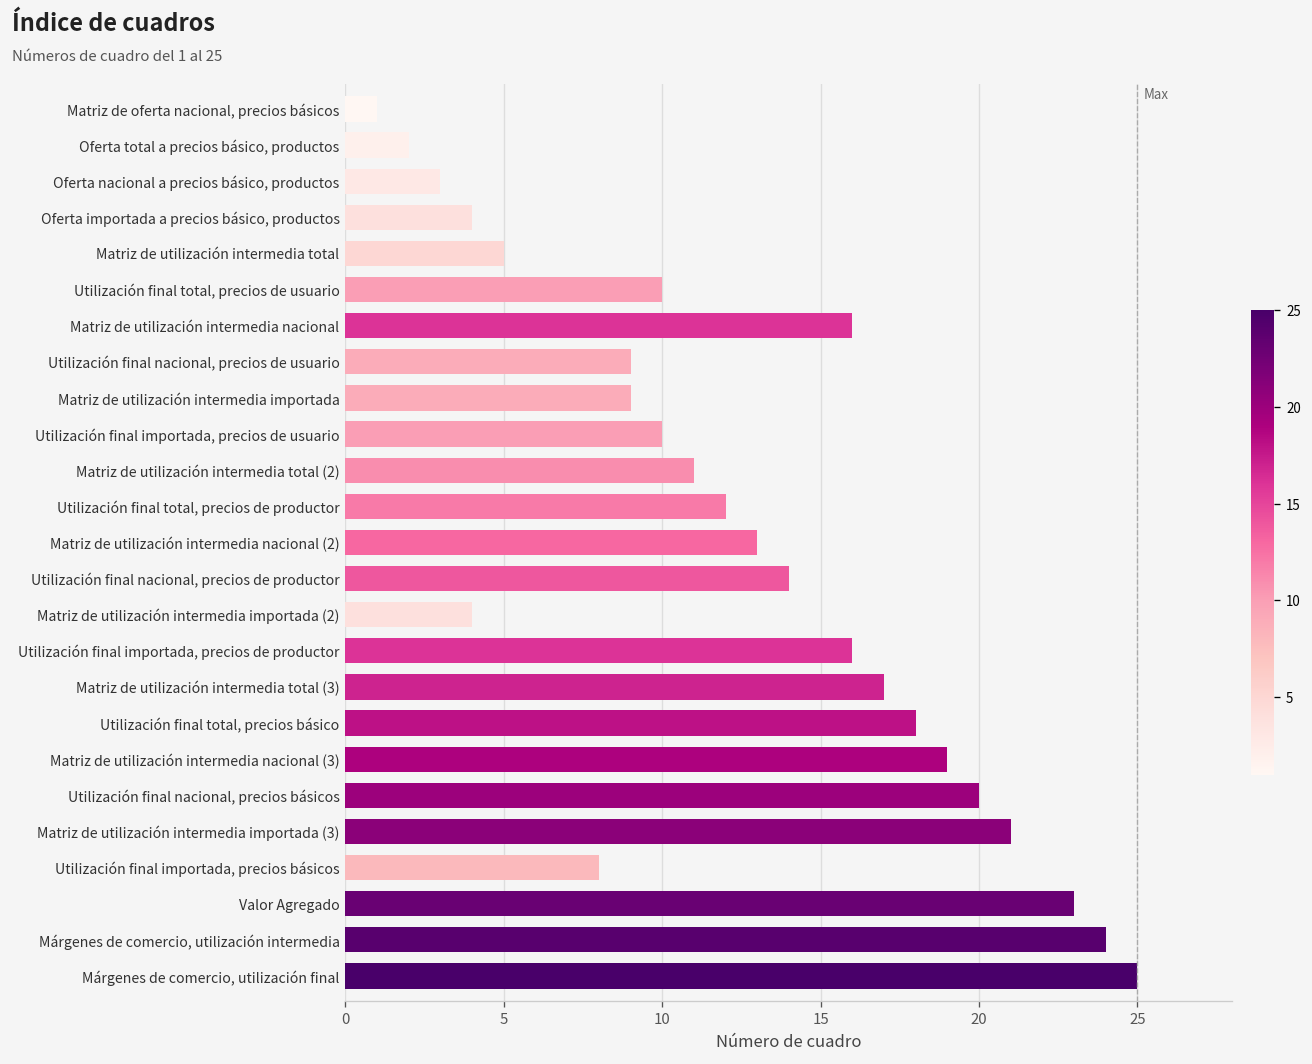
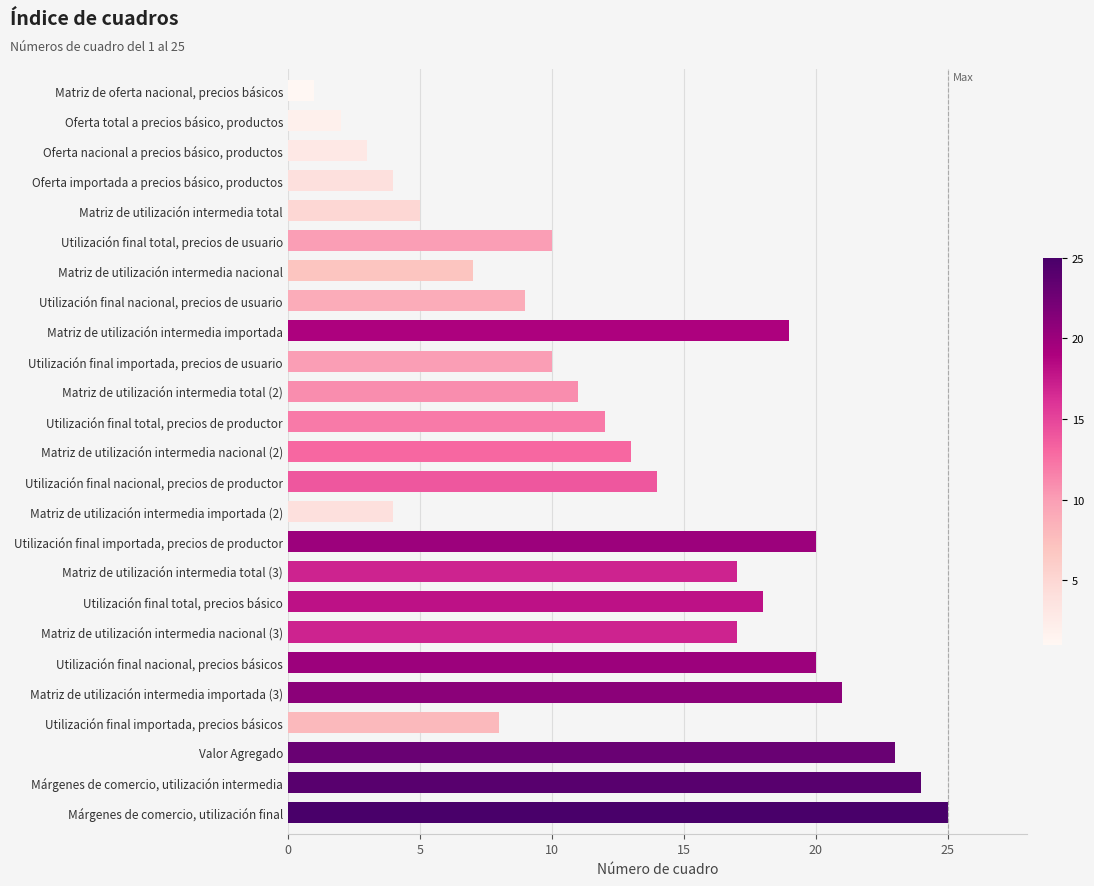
Matriz de utilización intermedia nacional: 16 -> 7
Matriz de utilización intermedia importada: 9 -> 19
Utilización final importada, precios de productor: 16 -> 20
Matriz de utilización intermedia nacional (3): 19 -> 17
